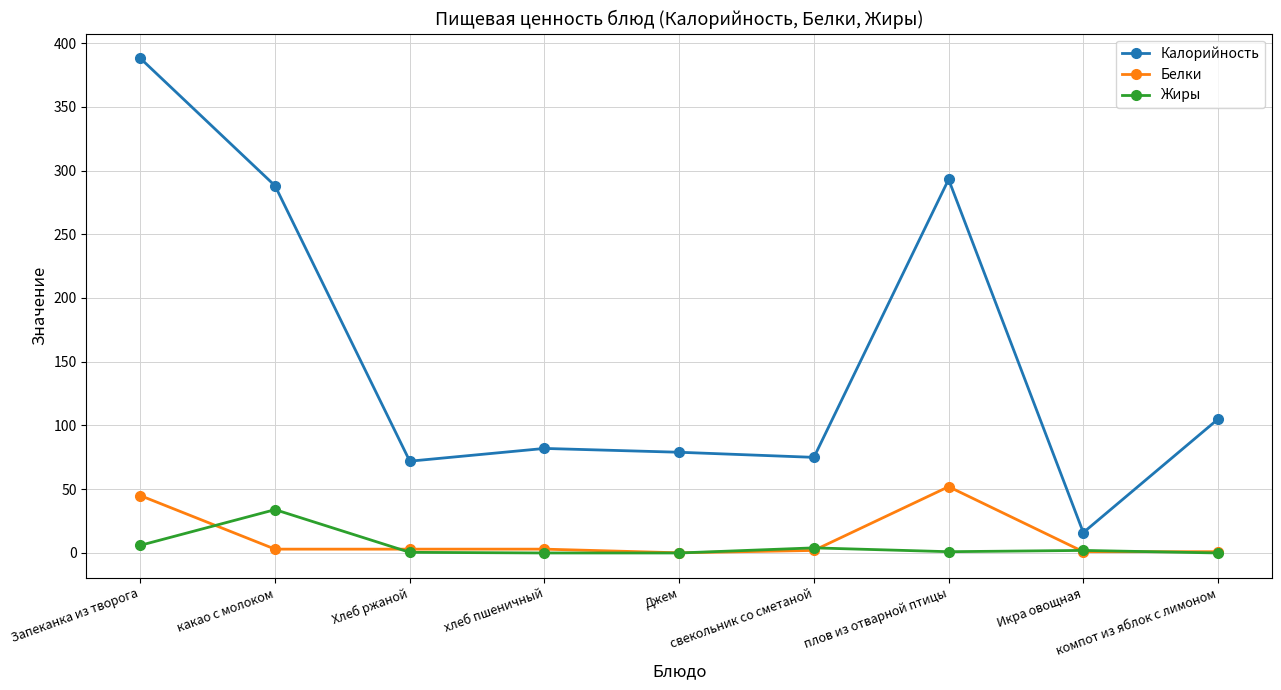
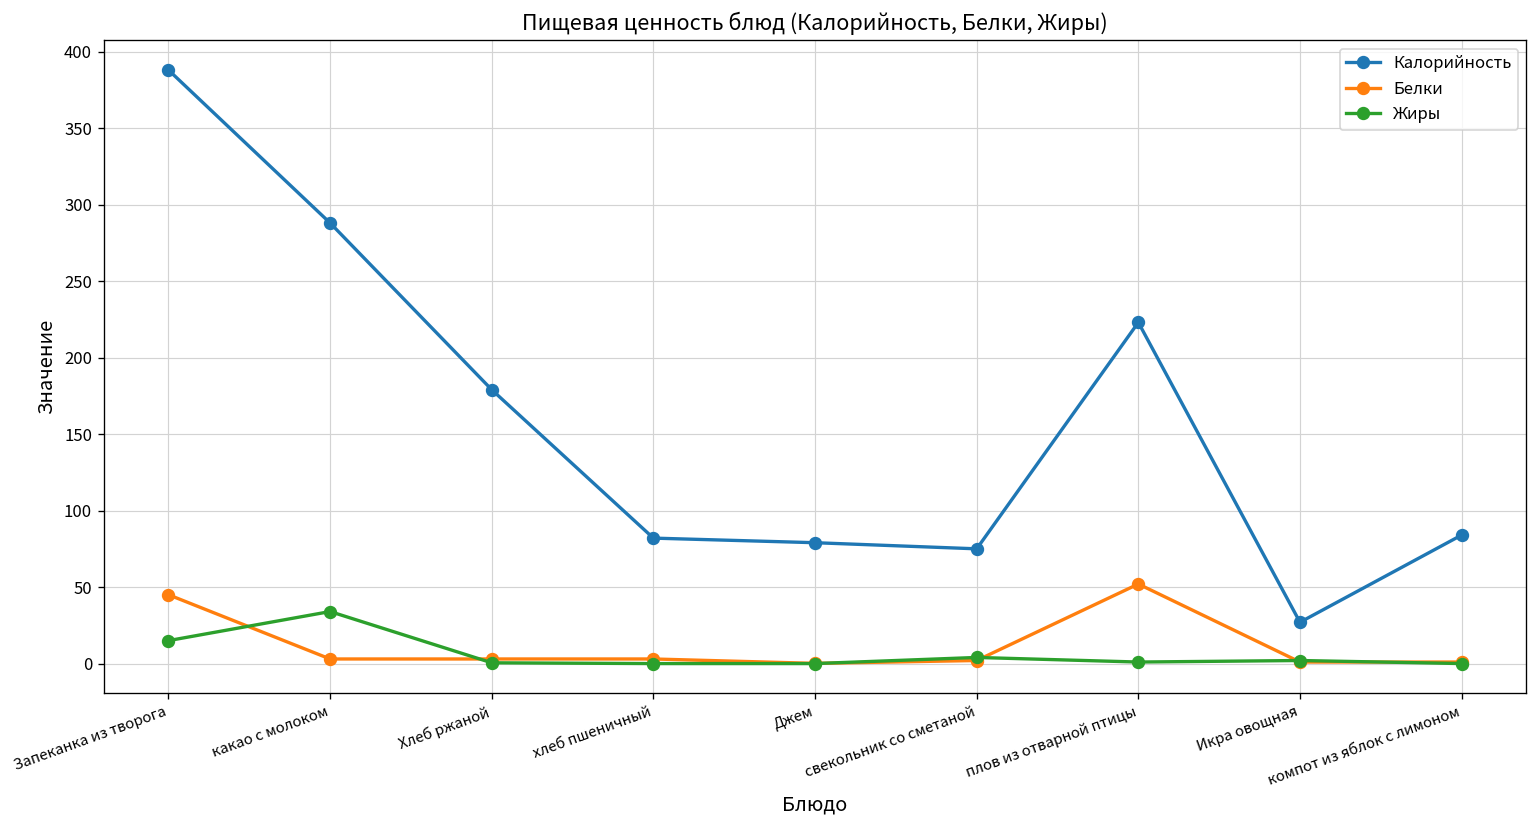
Жиры, Запеканка из творога: 6 -> 15
Калорийность, Хлеб ржаной: 72 -> 179
Калорийность, плов из отварной птицы: 293 -> 223
Калорийность, Икра овощная: 16 -> 27
Калорийность, компот из яблок с лимоном: 105 -> 84
